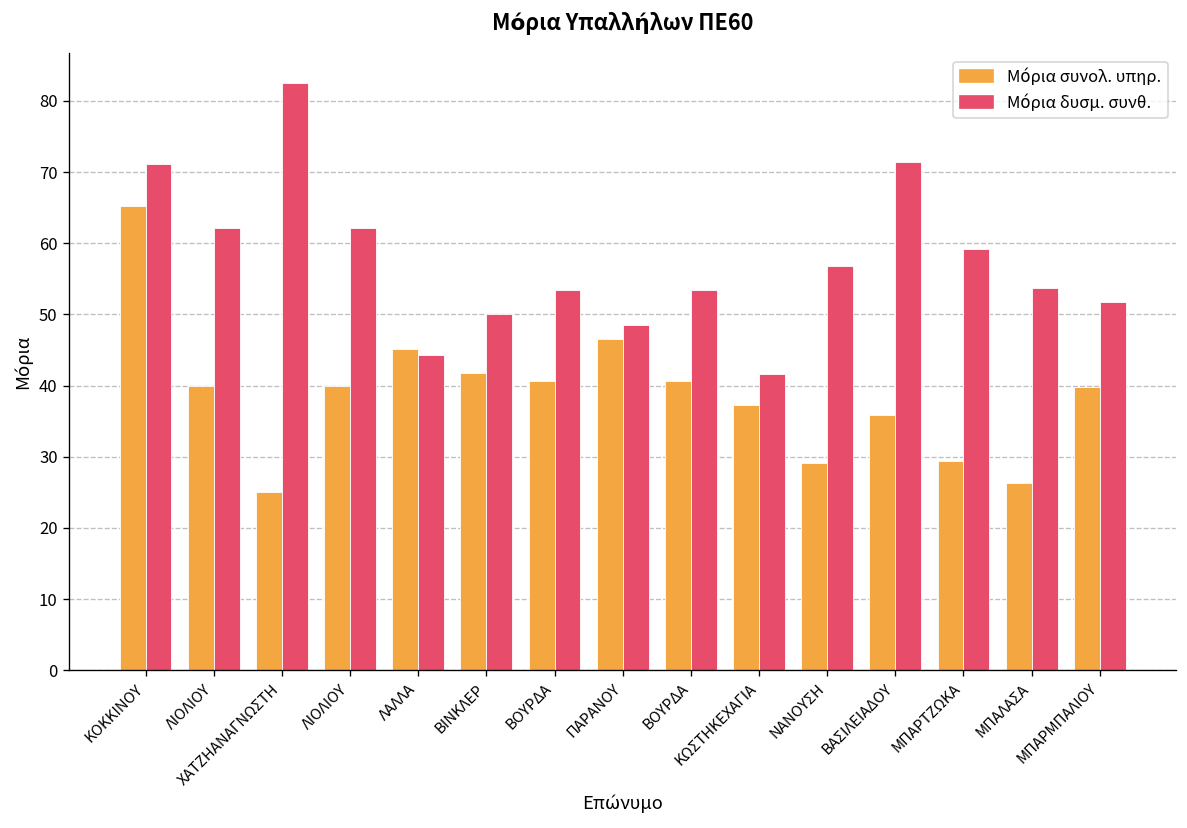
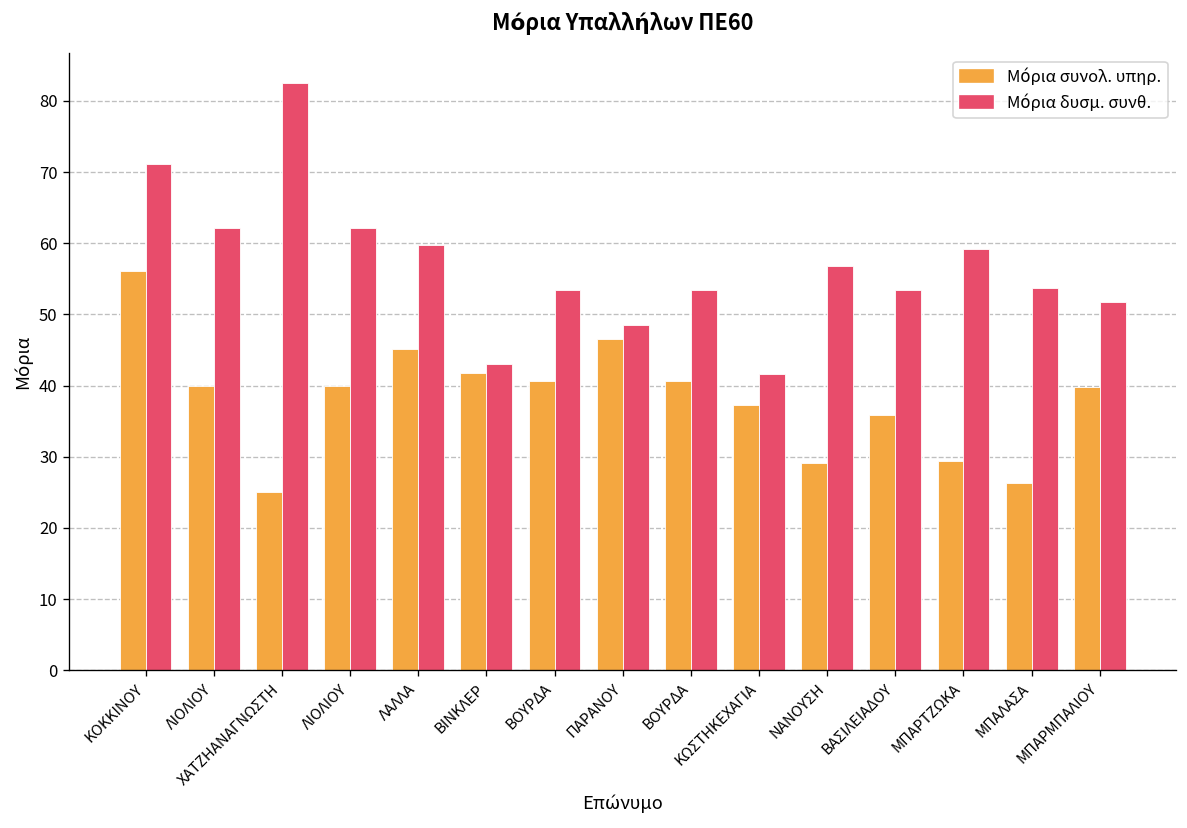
Μόρια συνολ. υπηρ., ΚΟΚΚΙΝΟΥ: 65 -> 56
Μόρια δυσμ. συνθ., ΛΑΛΛΑ: 44 -> 60
Μόρια δυσμ. συνθ., ΒΙΝΚΛΕΡ: 50 -> 43
Μόρια δυσμ. συνθ., ΒΑΣΙΛΕΙΑΔΟΥ: 71 -> 54
